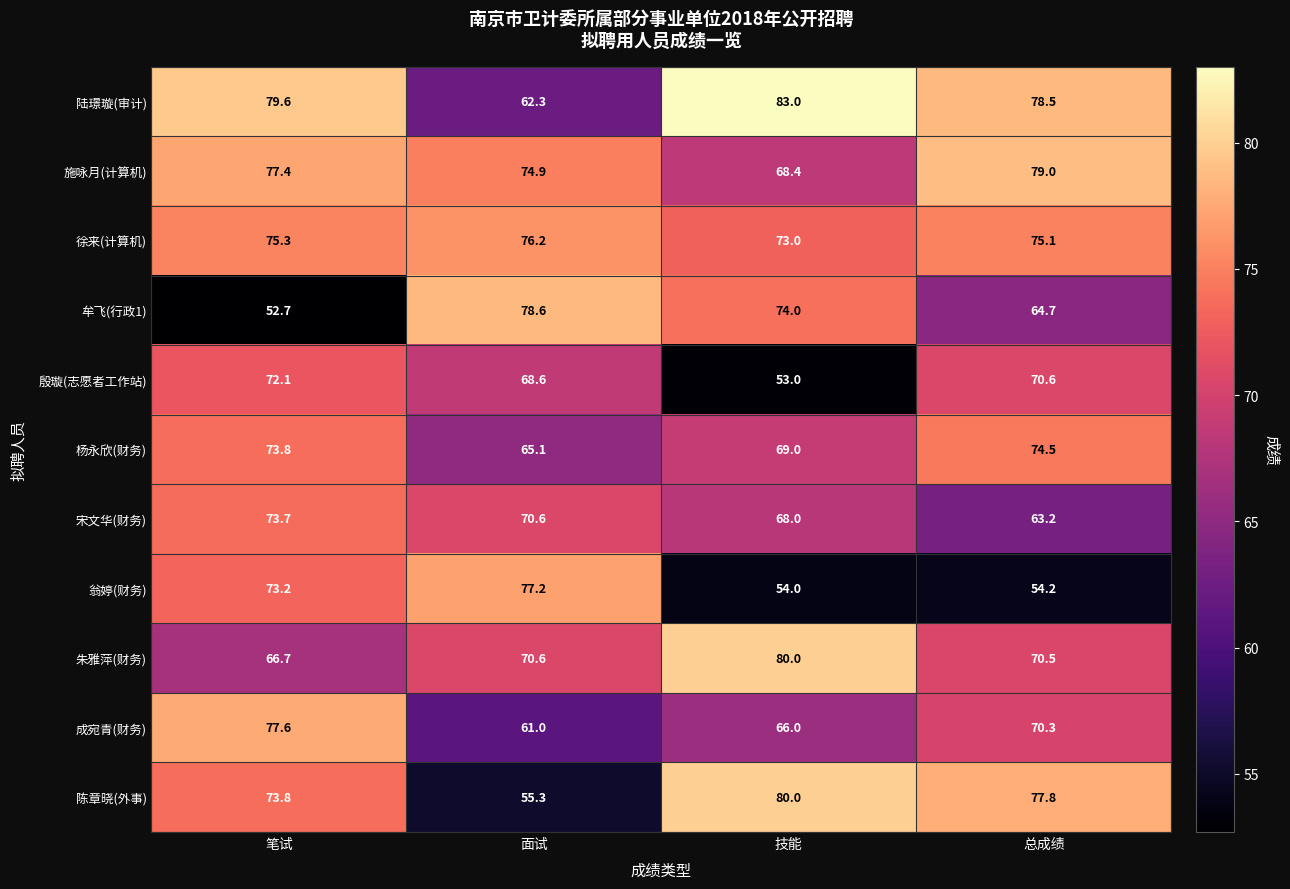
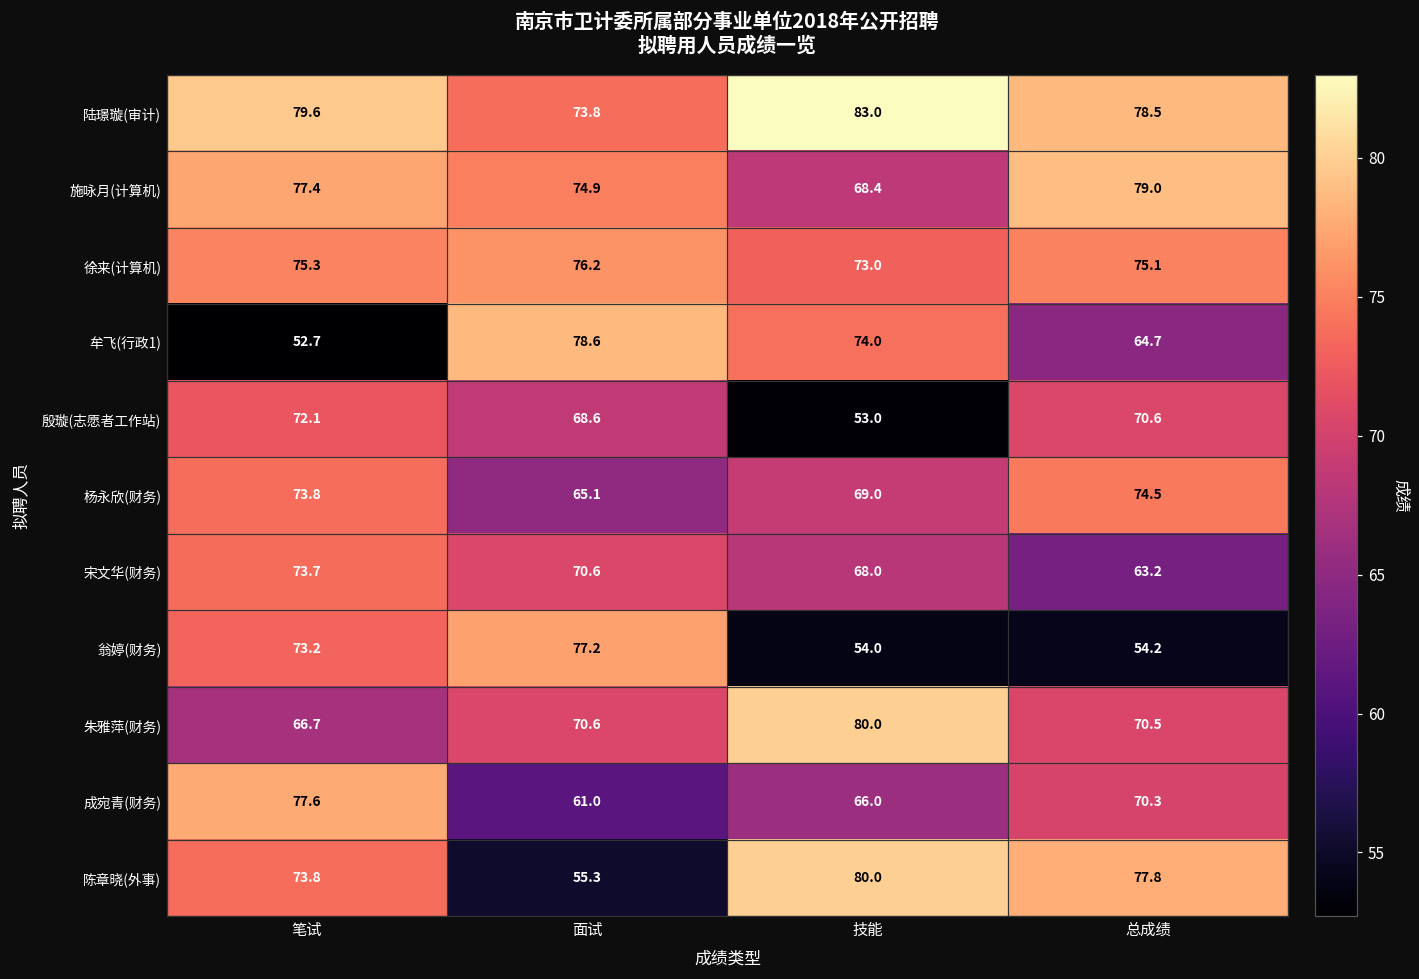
陆璟璇(审计), 面试: 62.3 -> 73.8
